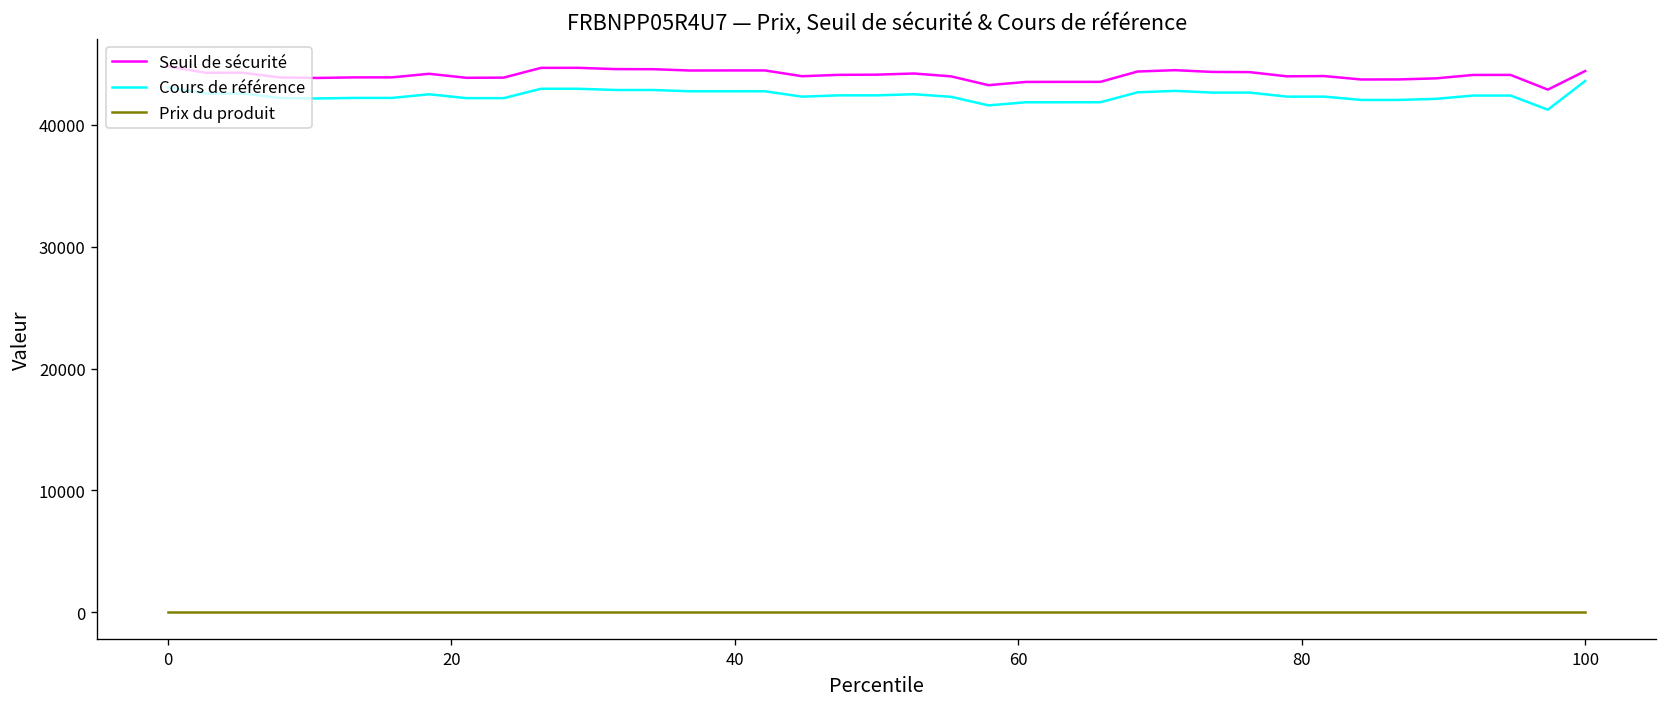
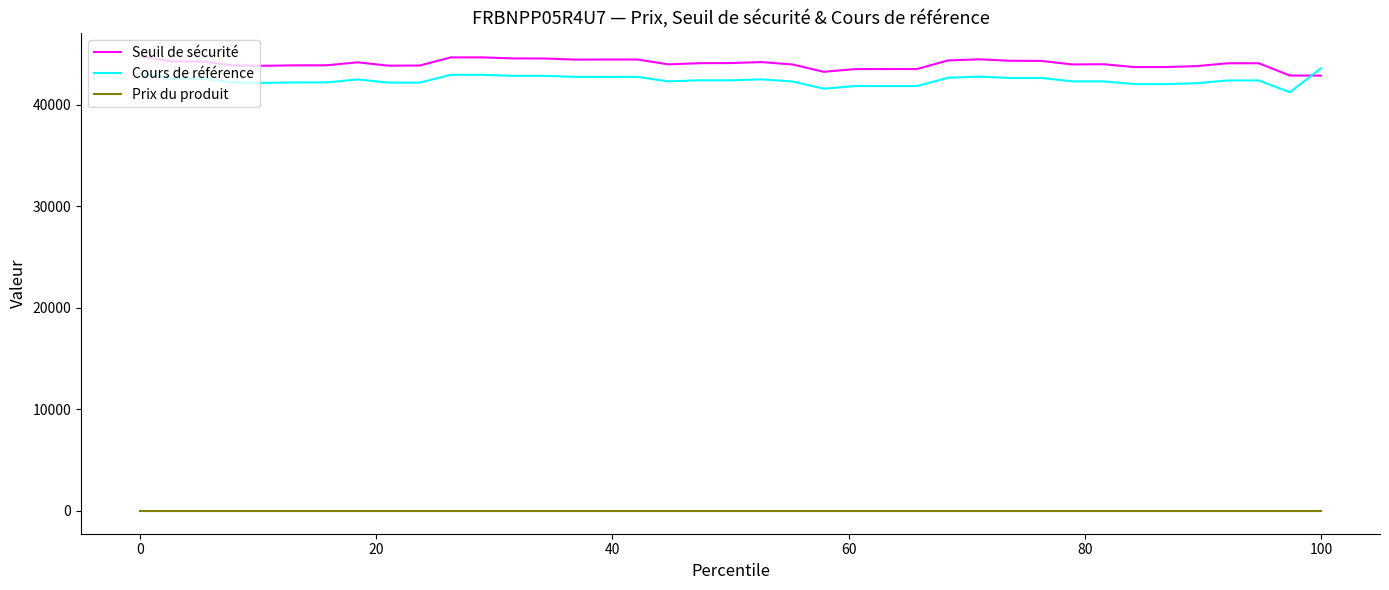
Seuil de sécurité, 100: 44400 -> 42900
